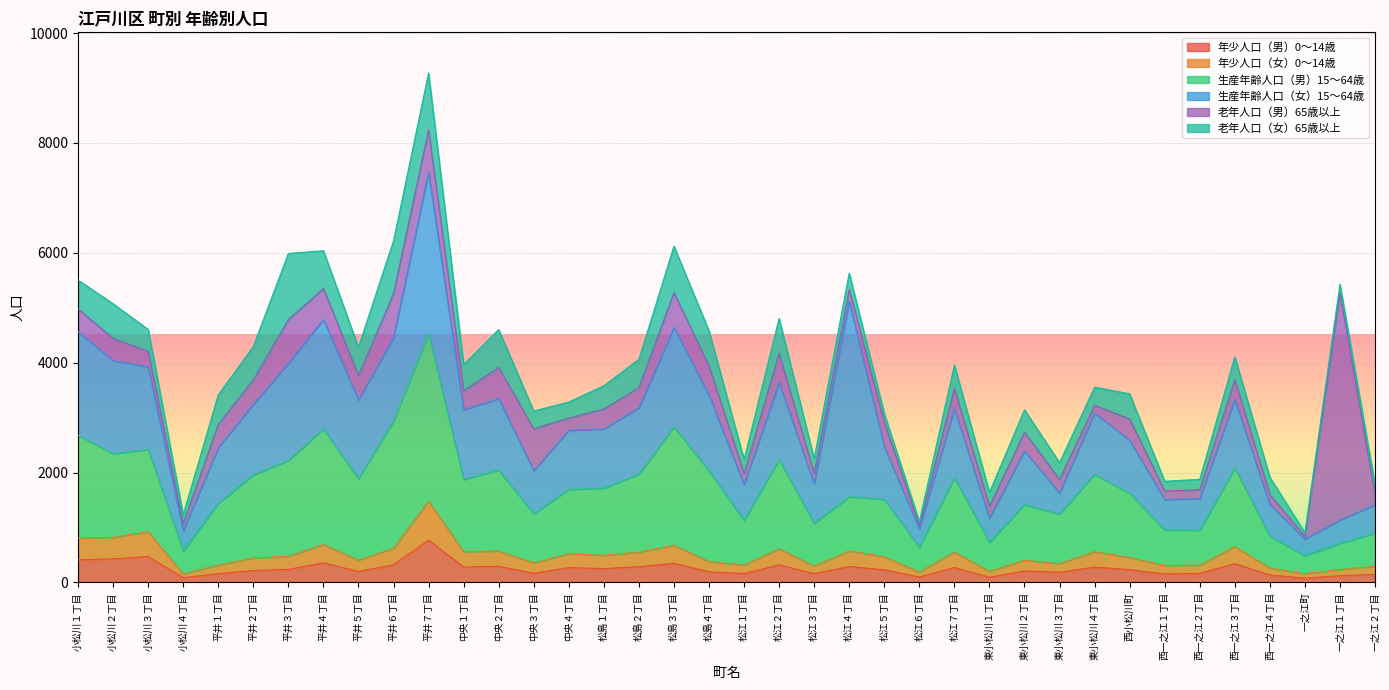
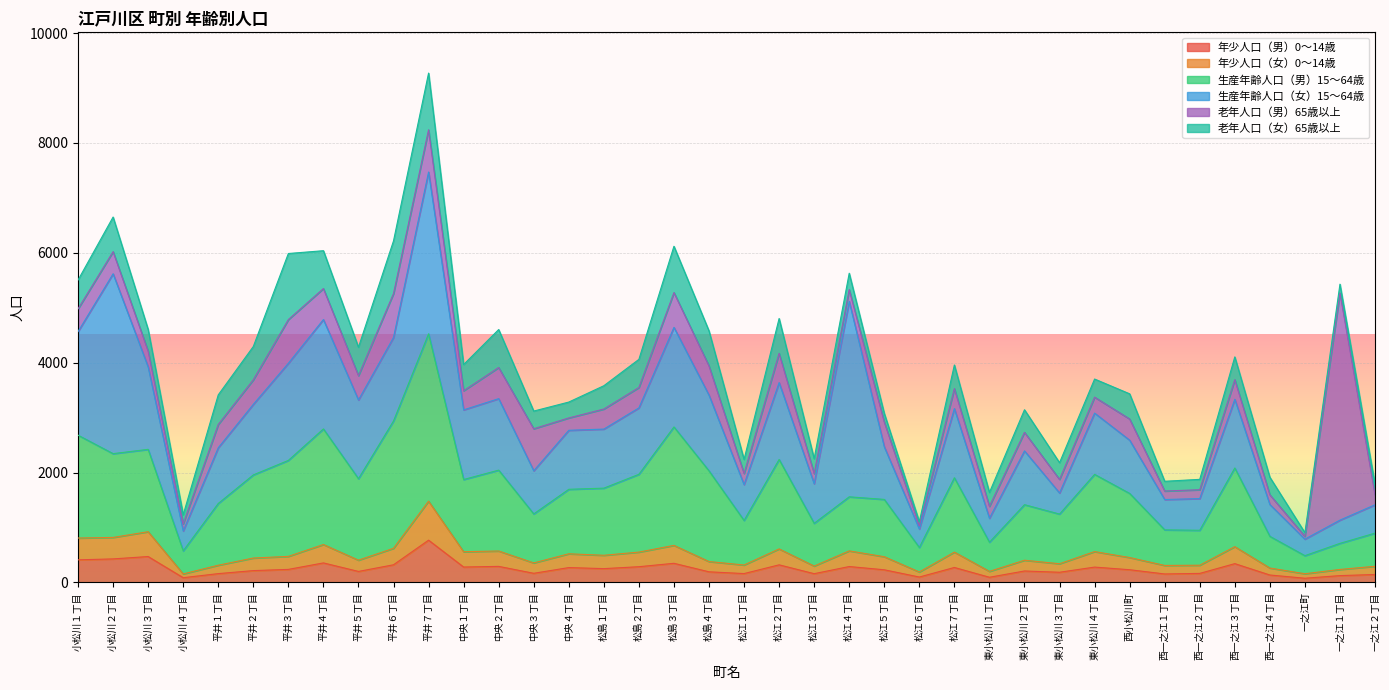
生産年齢人口（女）15～64歳, 小松川２丁目: 1700 -> 3300
老年人口（男）65歳以上, 東小松川４丁目: 100 -> 300
